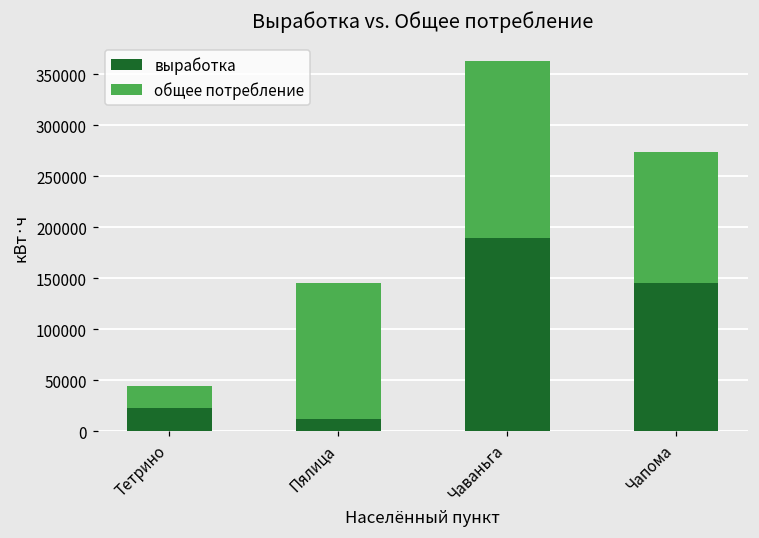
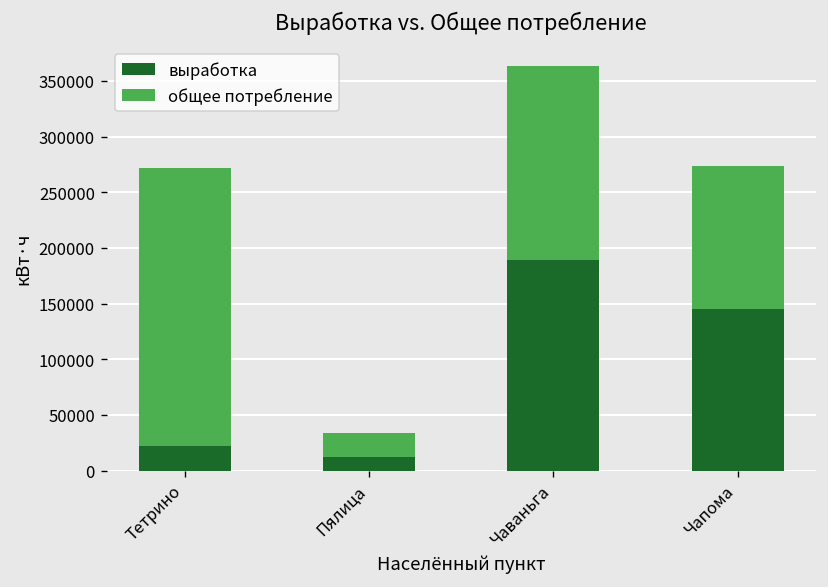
общее потребление, Тетрино: 20000 -> 250000
общее потребление, Пялица: 130000 -> 20000
